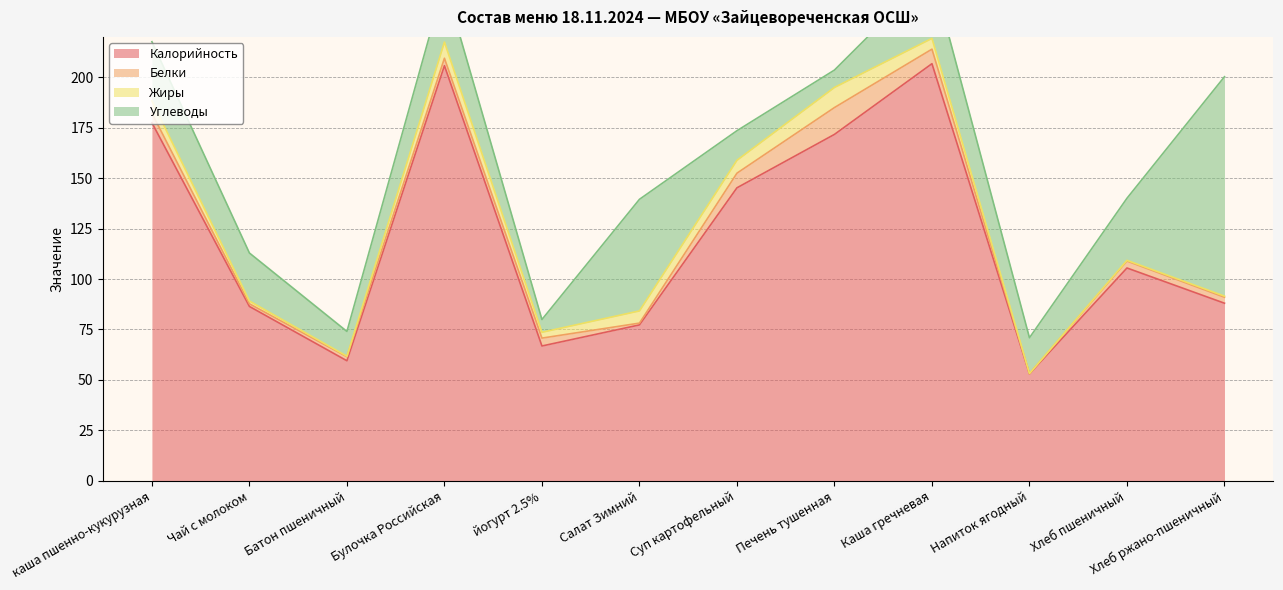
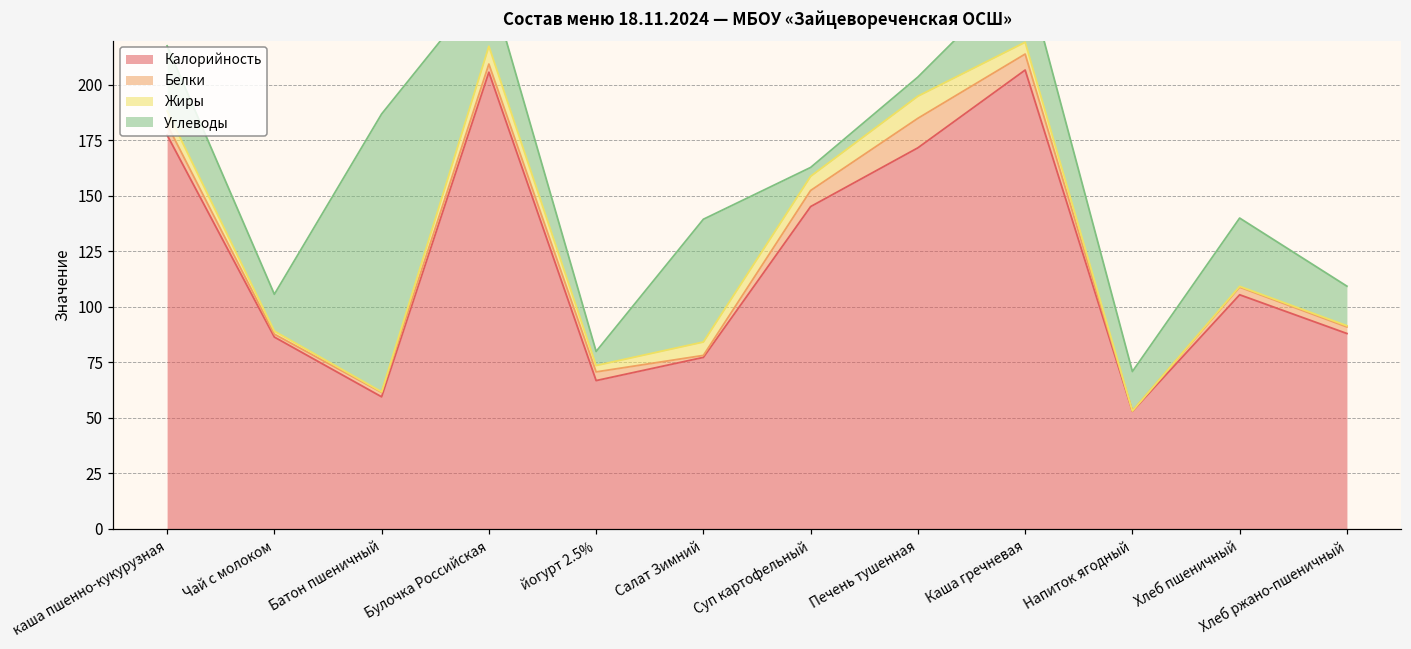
Углеводы, Чай с молоком: 24 -> 17
Углеводы, Батон пшеничный: 12 -> 125
Углеводы, Суп картофельный: 15 -> 4
Углеводы, Хлеб ржано-пшеничный: 109 -> 18
